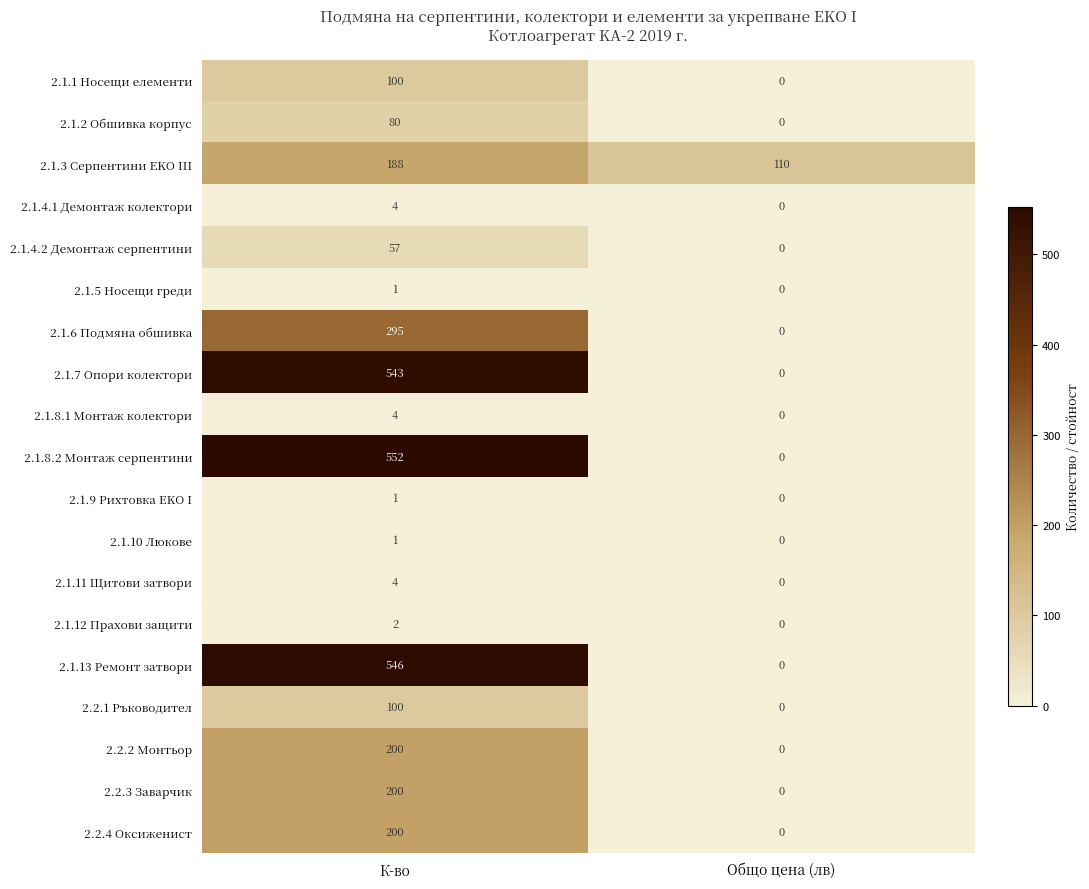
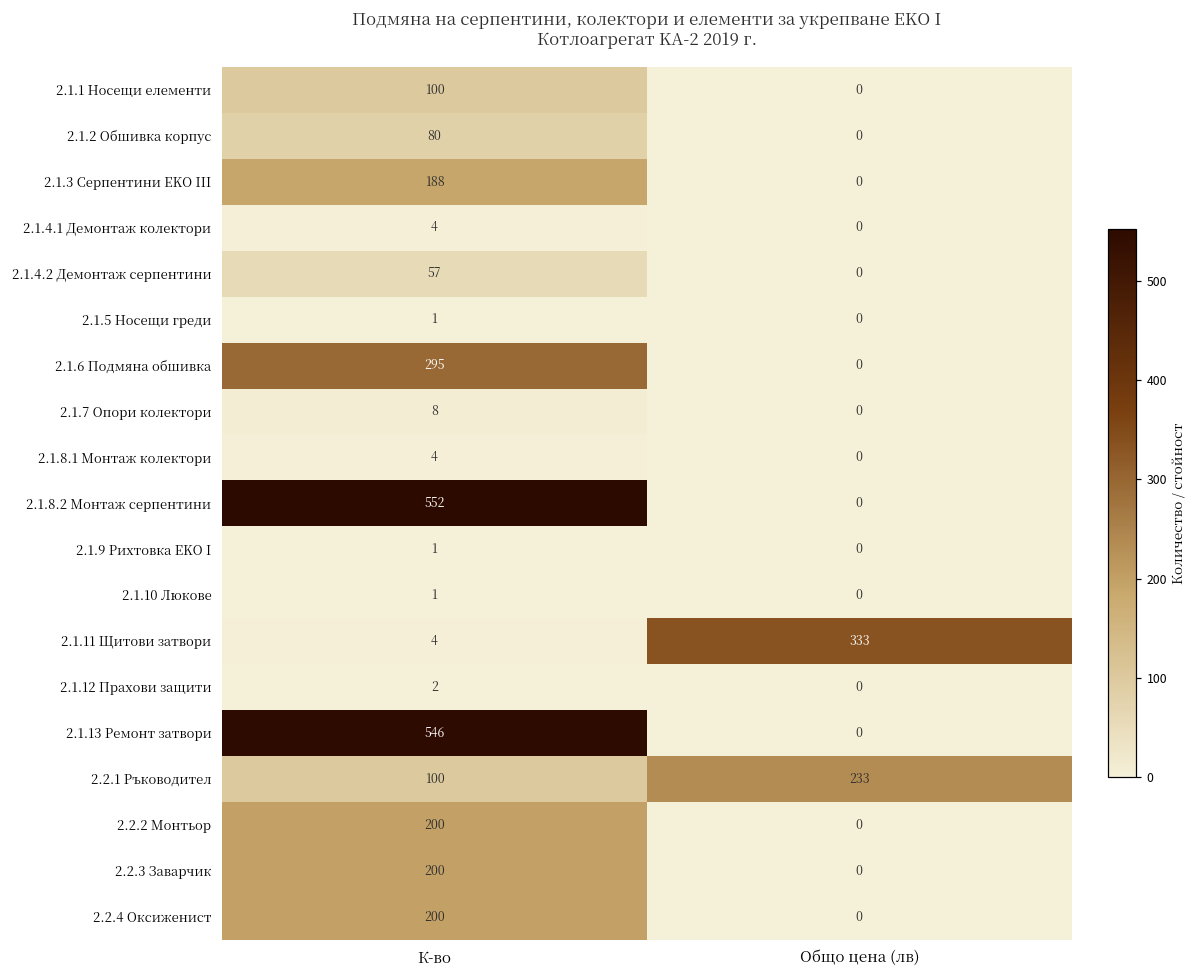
2.1.3 Серпентини EKO III, Общо цена (лв): 110 -> 0
2.1.7 Опори колектори, К-во: 543 -> 8
2.1.11 Щитови затвори, Общо цена (лв): 0 -> 333
2.2.1 Ръководител, Общо цена (лв): 0 -> 233
